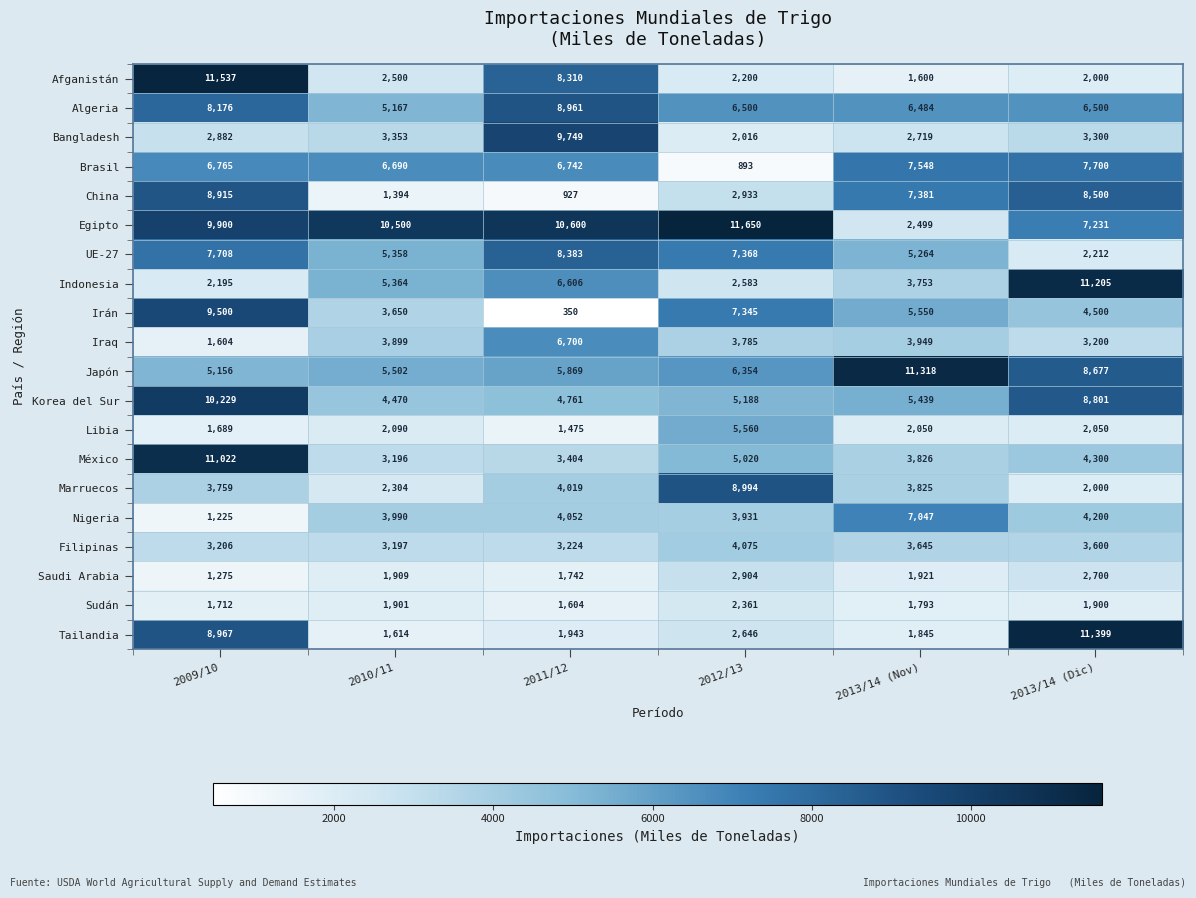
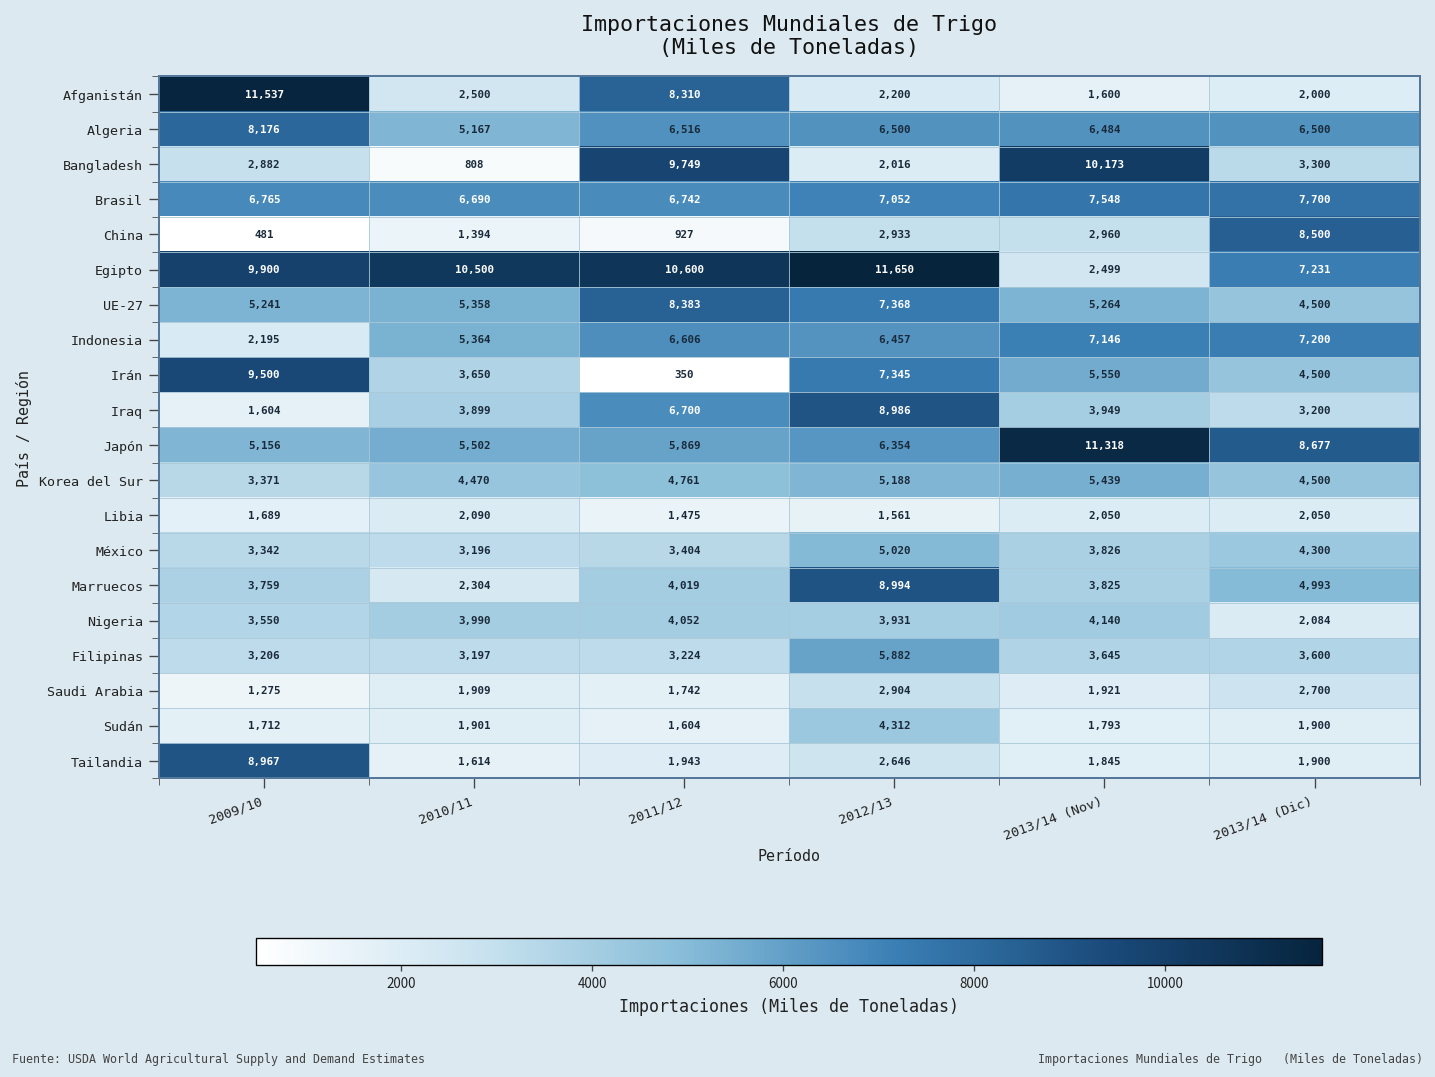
Algeria, 2011/12: 8,961 -> 6,516
Bangladesh, 2010/11: 3,353 -> 808
Bangladesh, 2013/14 (Nov): 2,719 -> 10,173
Brasil, 2012/13: 893 -> 7,052
China, 2009/10: 8,915 -> 481
China, 2013/14 (Nov): 7,381 -> 2,960
UE-27, 2009/10: 7,708 -> 5,241
UE-27, 2013/14 (Dic): 2,212 -> 4,500
Indonesia, 2012/13: 2,583 -> 6,457
Indonesia, 2013/14 (Nov): 3,753 -> 7,146
Indonesia, 2013/14 (Dic): 11,205 -> 7,200
Iraq, 2012/13: 3,785 -> 8,986
Korea del Sur, 2009/10: 10,229 -> 3,371
Korea del Sur, 2013/14 (Dic): 8,801 -> 4,500
Libia, 2012/13: 5,560 -> 1,561
México, 2009/10: 11,022 -> 3,342
Marruecos, 2013/14 (Dic): 2,000 -> 4,993
Nigeria, 2009/10: 1,225 -> 3,550
Nigeria, 2013/14 (Nov): 7,047 -> 4,140
Nigeria, 2013/14 (Dic): 4,200 -> 2,084
Filipinas, 2012/13: 4,075 -> 5,882
Sudán, 2012/13: 2,361 -> 4,312
Tailandia, 2013/14 (Dic): 11,399 -> 1,900
